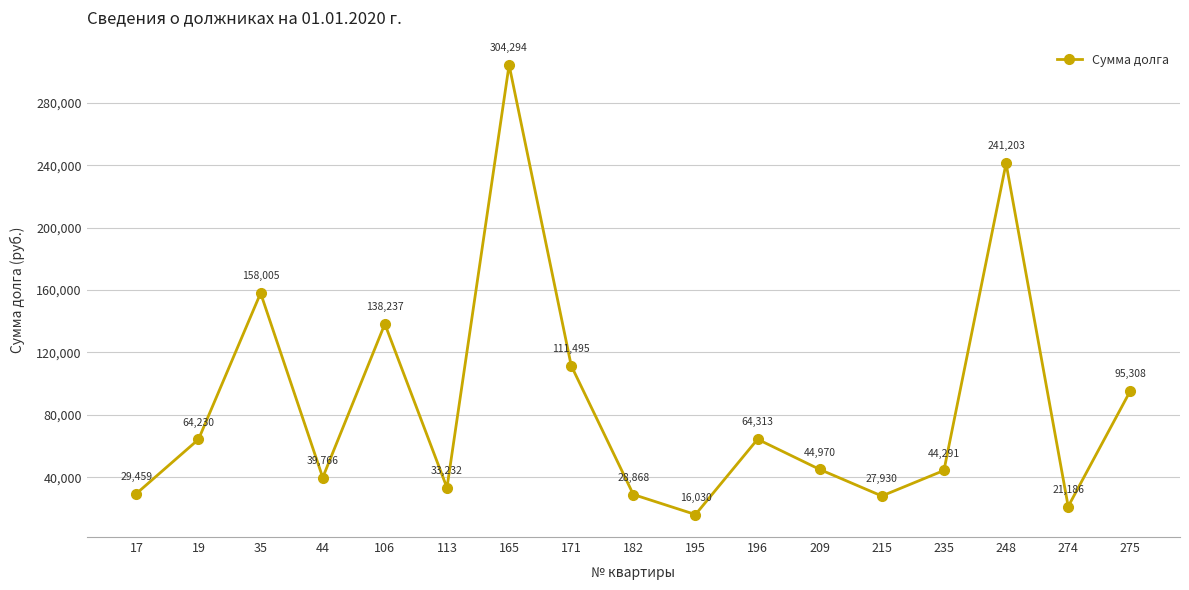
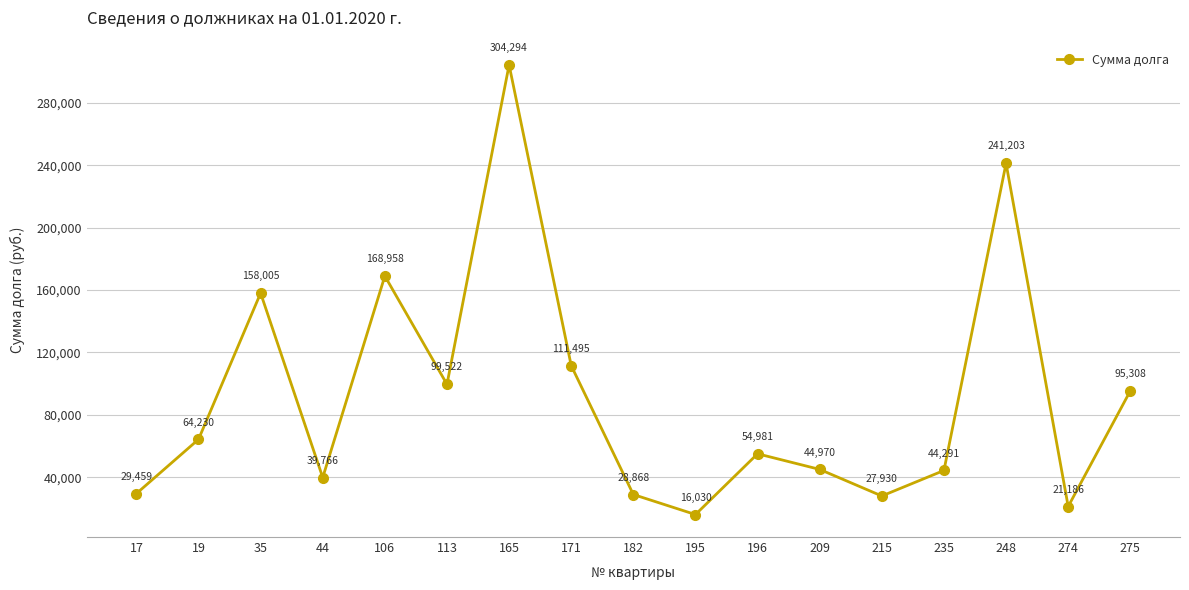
106: 138,237 -> 168,958
113: 33,232 -> 99,522
196: 64,313 -> 54,981
